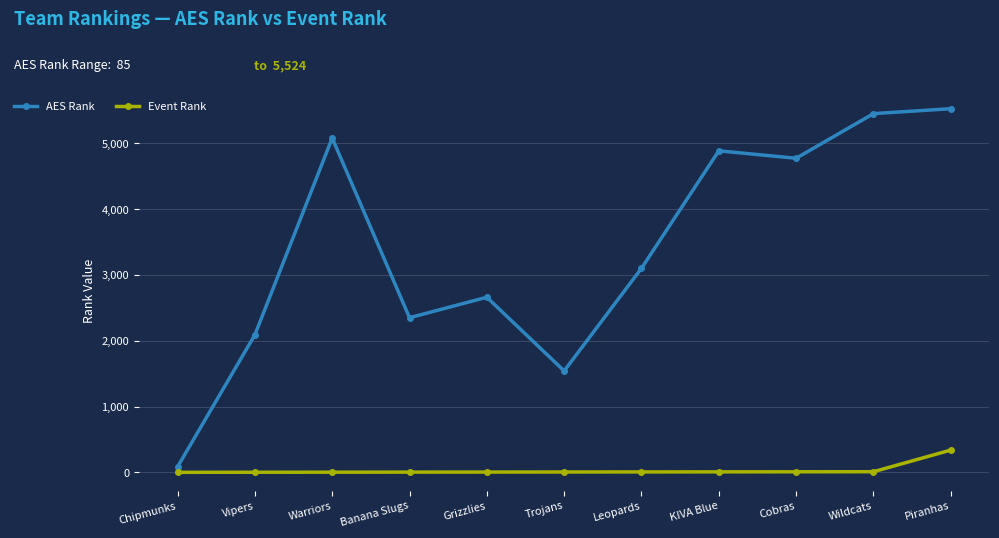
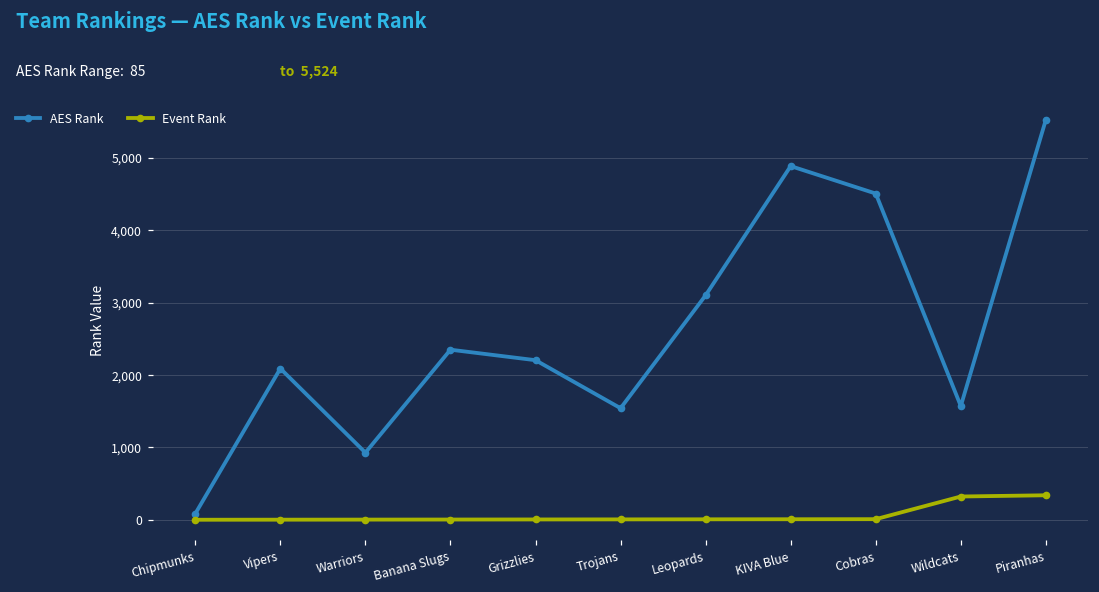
AES Rank, Warriors: 5,100 -> 900
AES Rank, Grizzlies: 2,700 -> 2,200
AES Rank, Cobras: 4,800 -> 4,500
AES Rank, Wildcats: 5,400 -> 1,600
Event Rank, Wildcats: 0 -> 300
